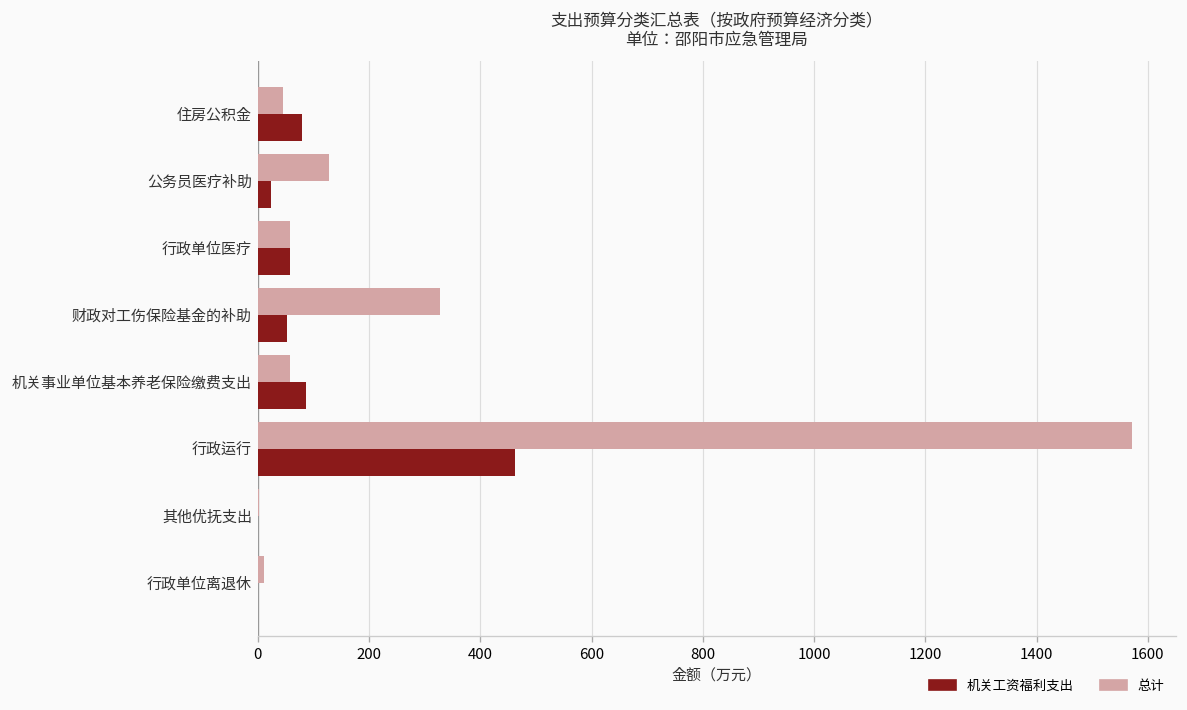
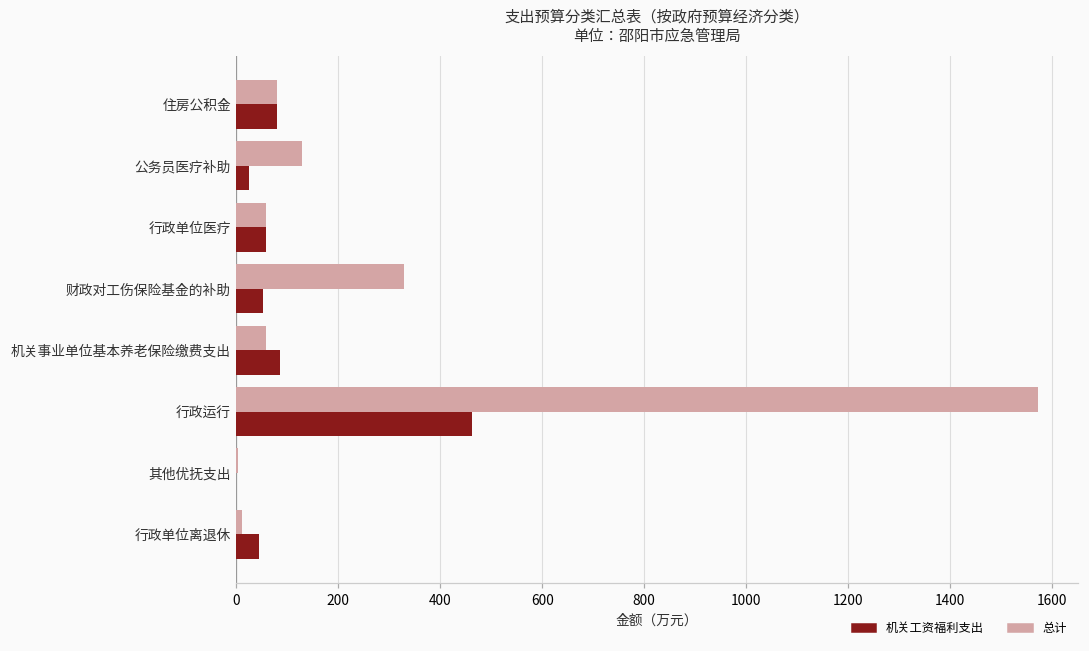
总计, 住房公积金: 40 -> 80
机关工资福利支出, 行政单位离退休: 0 -> 50
